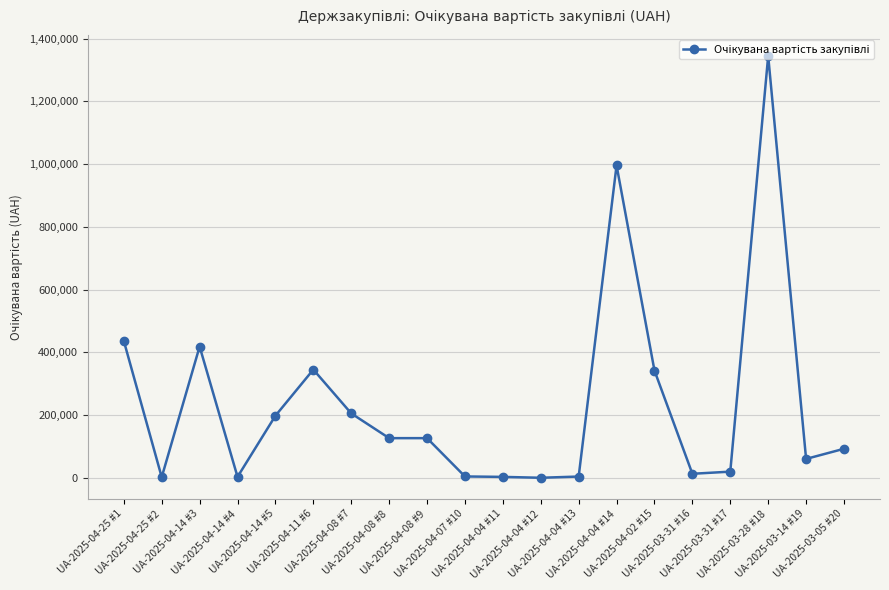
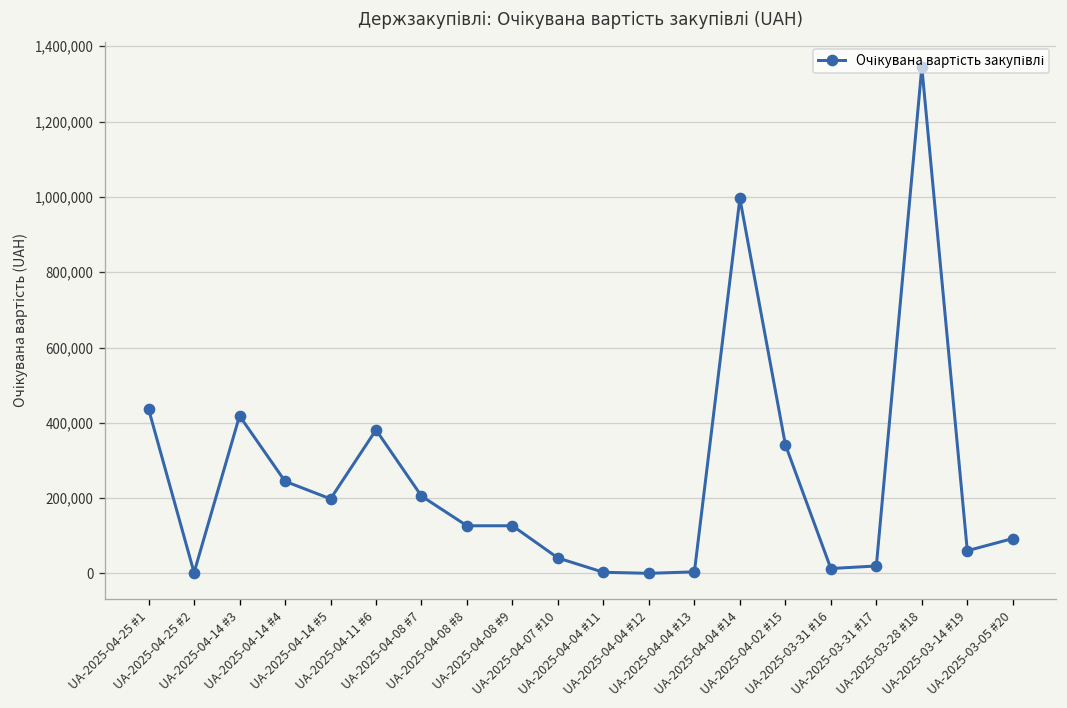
UA-2025-04-14 #4: 0 -> 240,000
UA-2025-04-11 #6: 350,000 -> 380,000
UA-2025-04-07 #10: 0 -> 40,000
